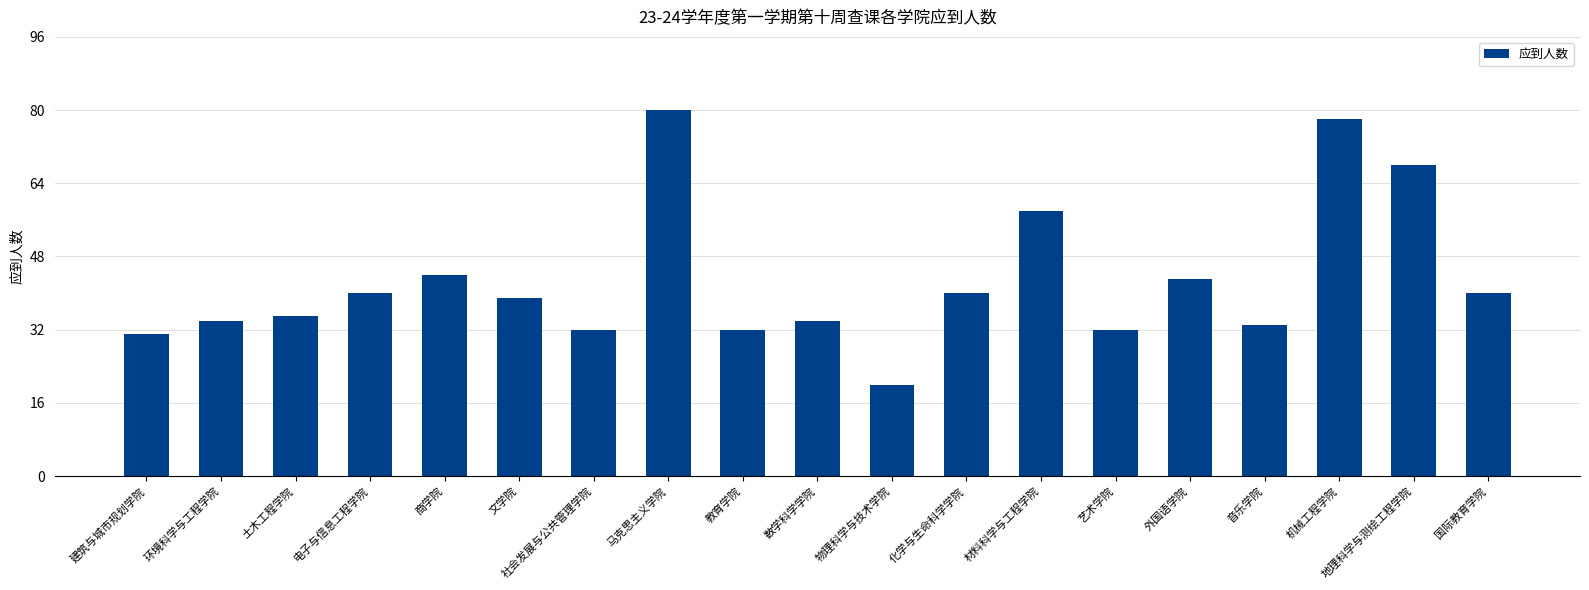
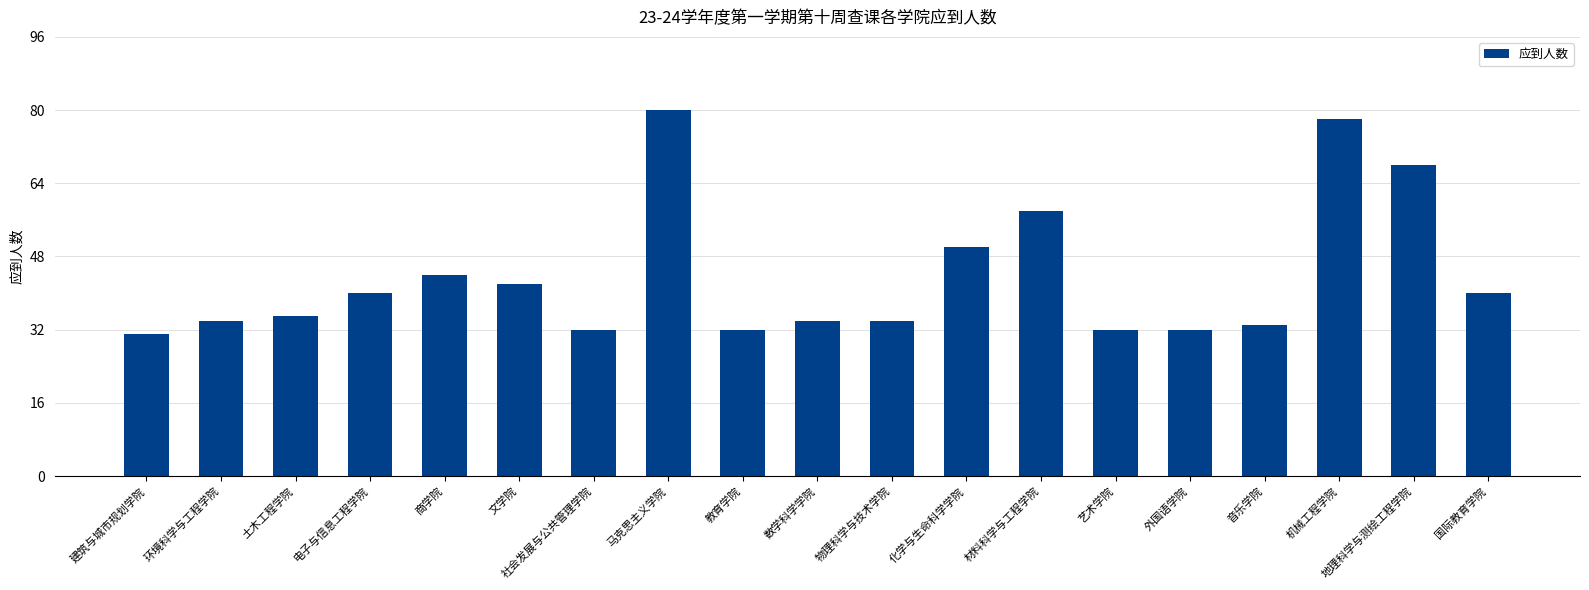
文学院: 39 -> 42
物理科学与技术学院: 20 -> 34
化学与生命科学学院: 40 -> 50
外国语学院: 43 -> 32
